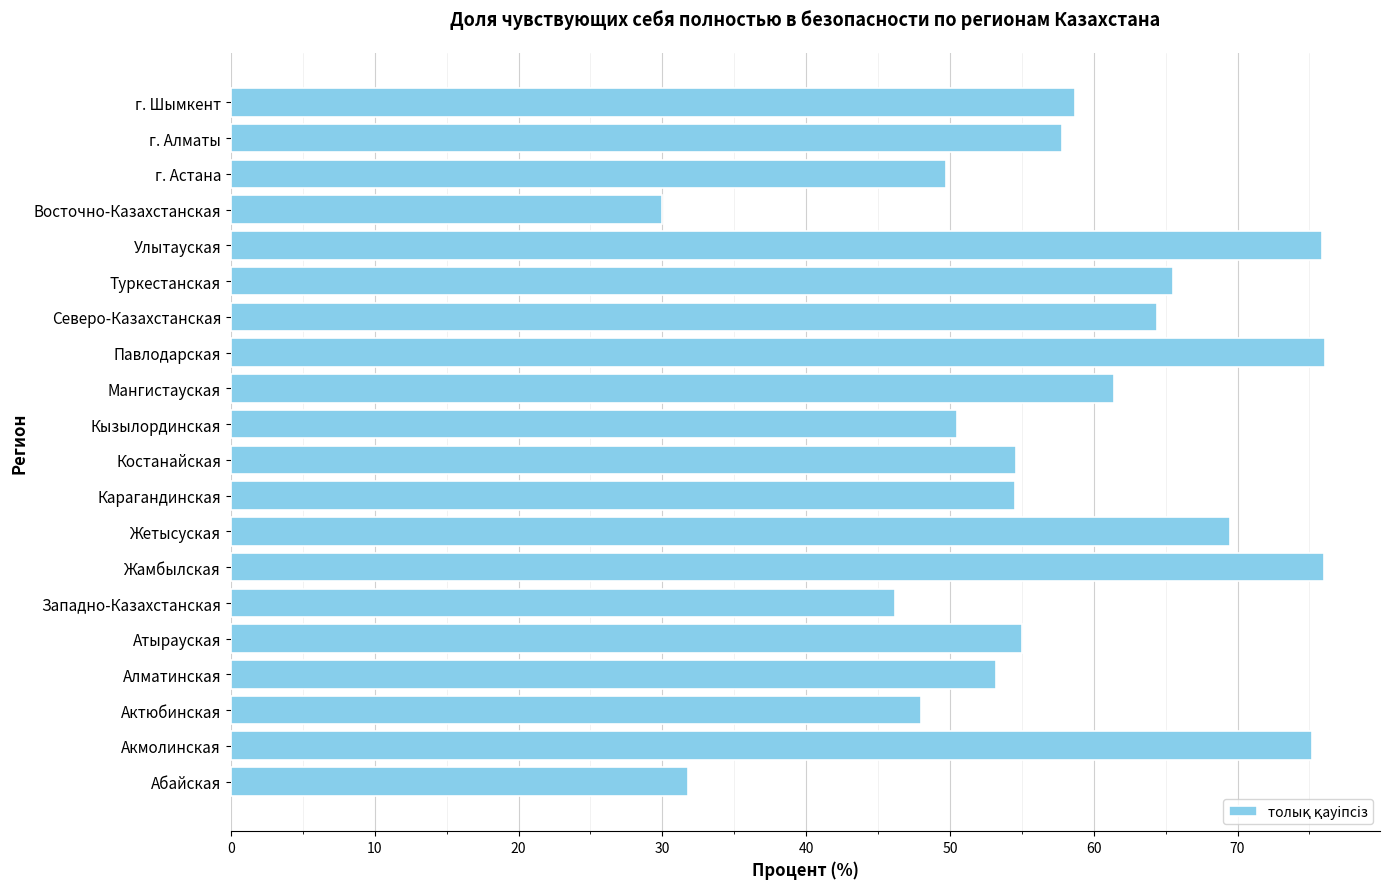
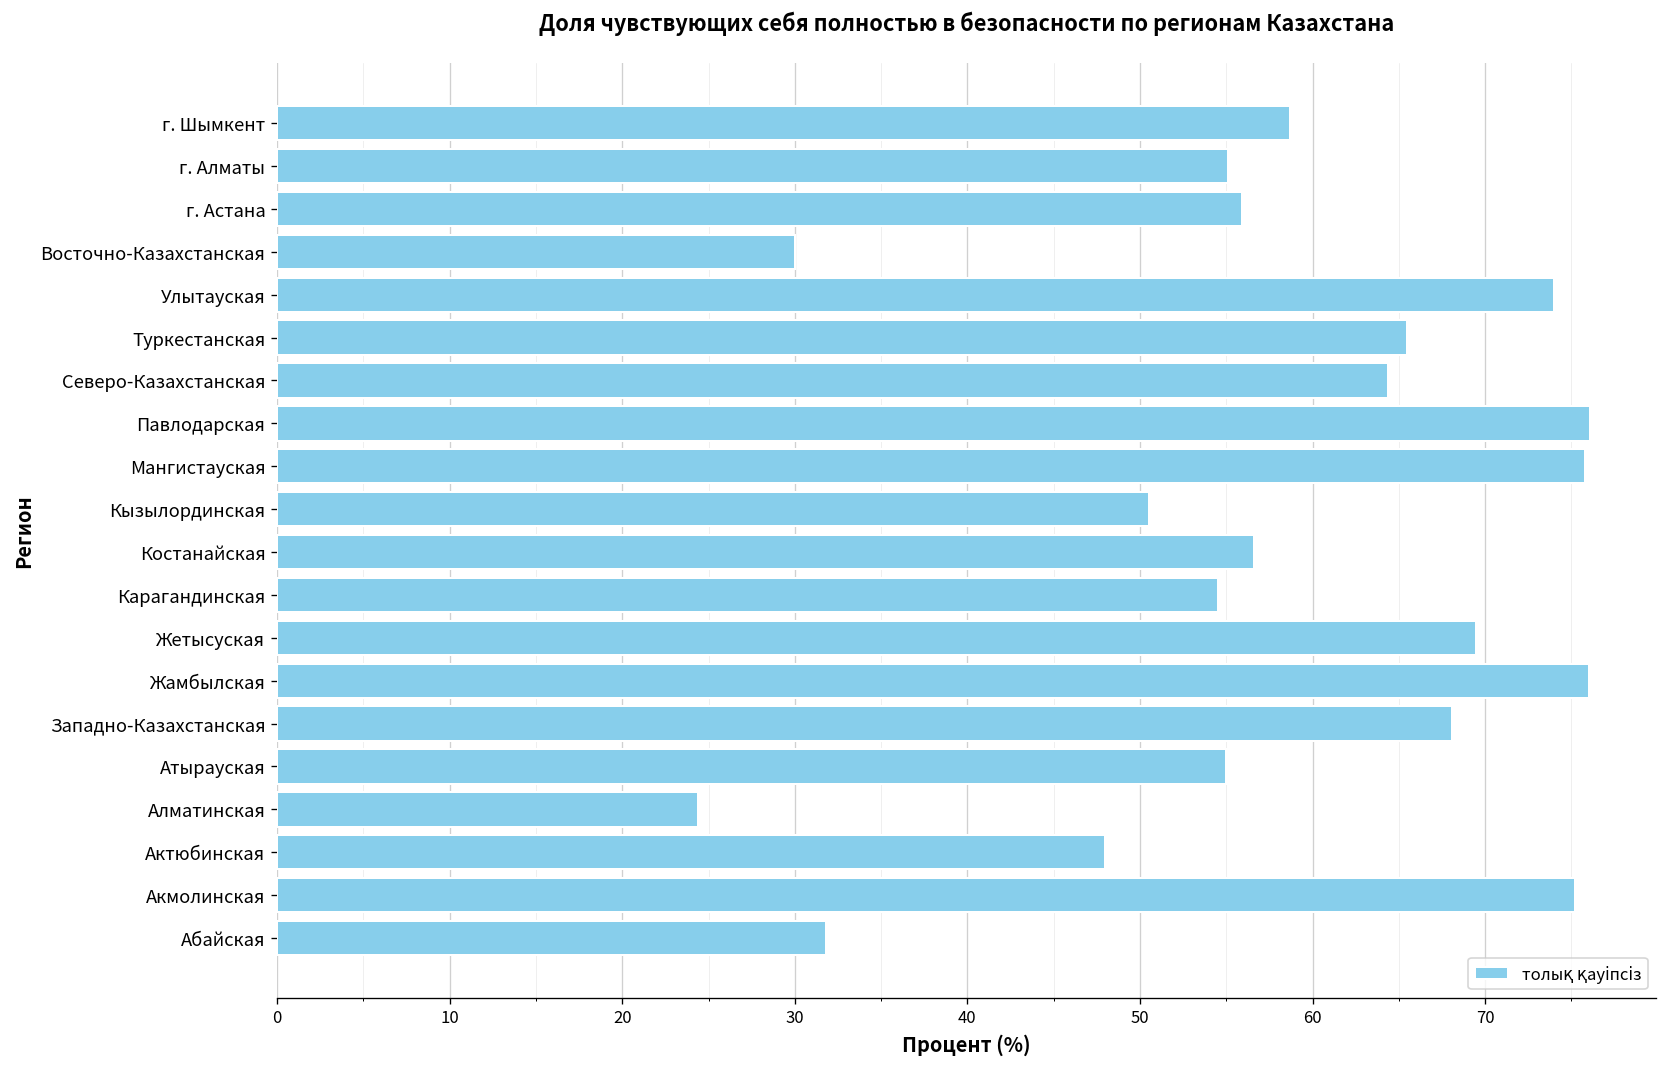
г. Алматы: 57.8 -> 55.1
г. Астана: 49.7 -> 55.9
Улытауская: 75.9 -> 74.0
Мангистауская: 61.4 -> 75.8
Костанайская: 54.6 -> 56.6
Западно-Казахстанская: 46.2 -> 68.1
Алматинская: 53.2 -> 24.4
